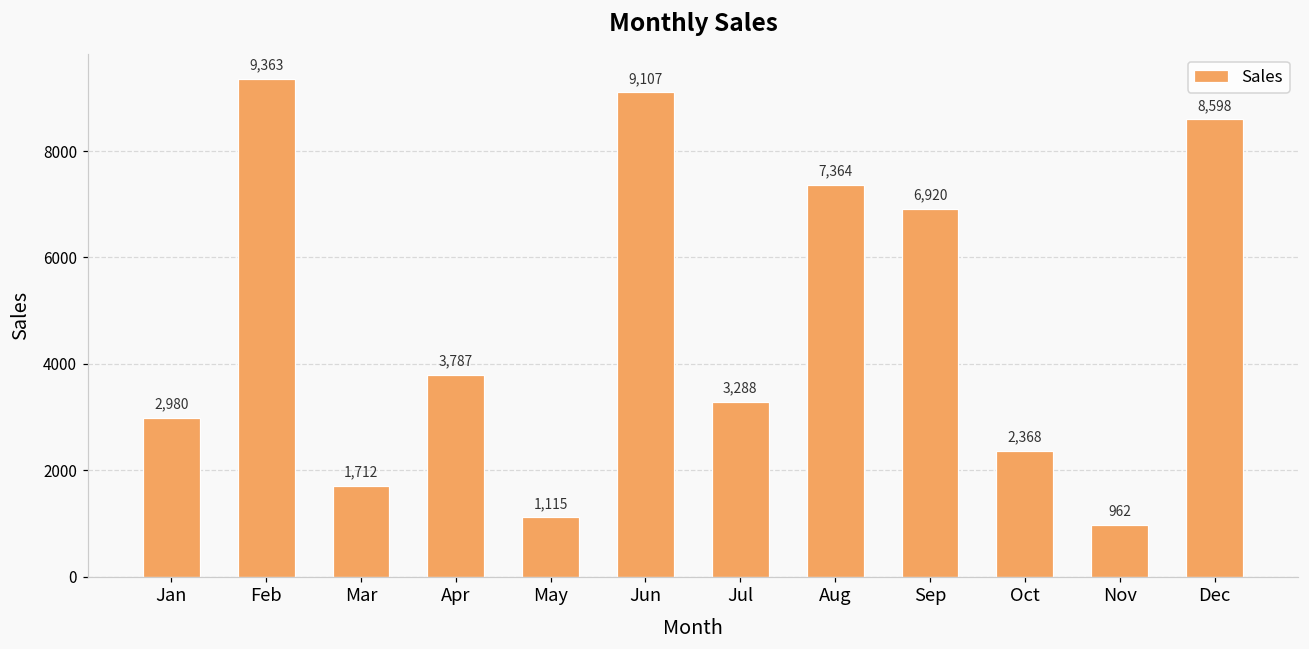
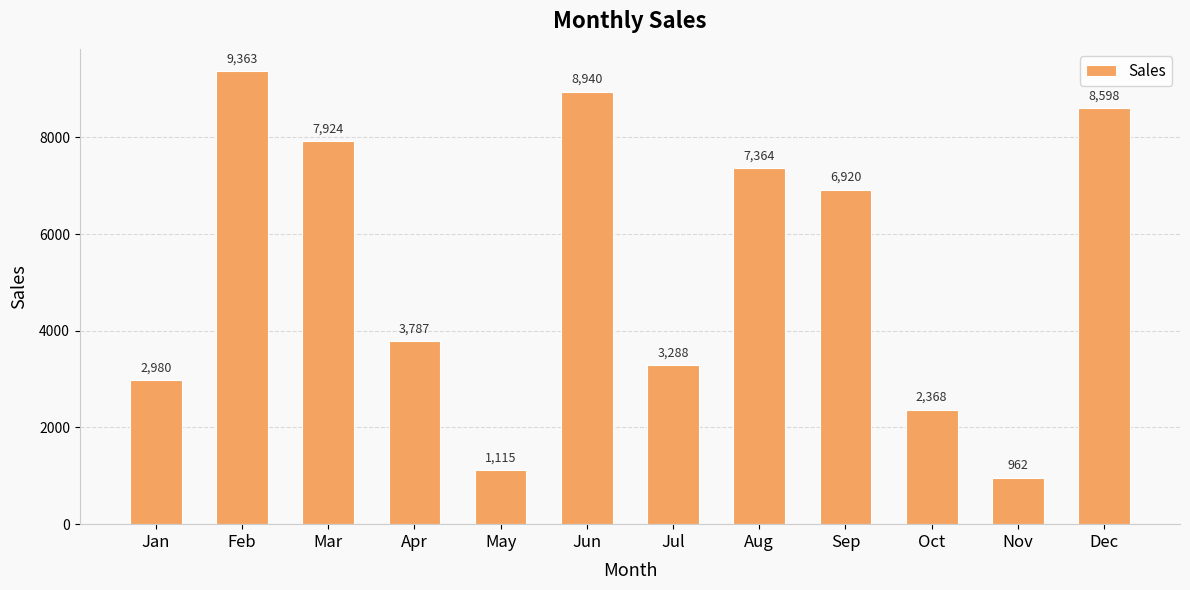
Mar: 1,712 -> 7,924
Jun: 9,107 -> 8,940
